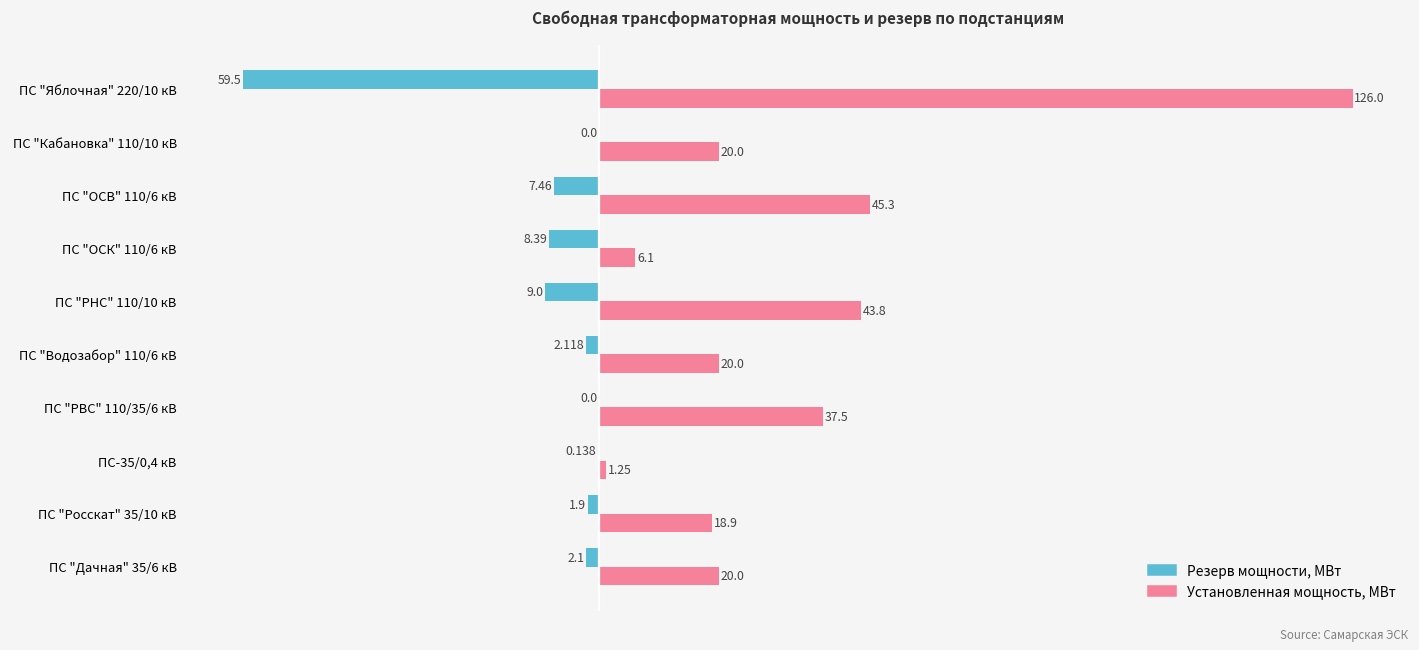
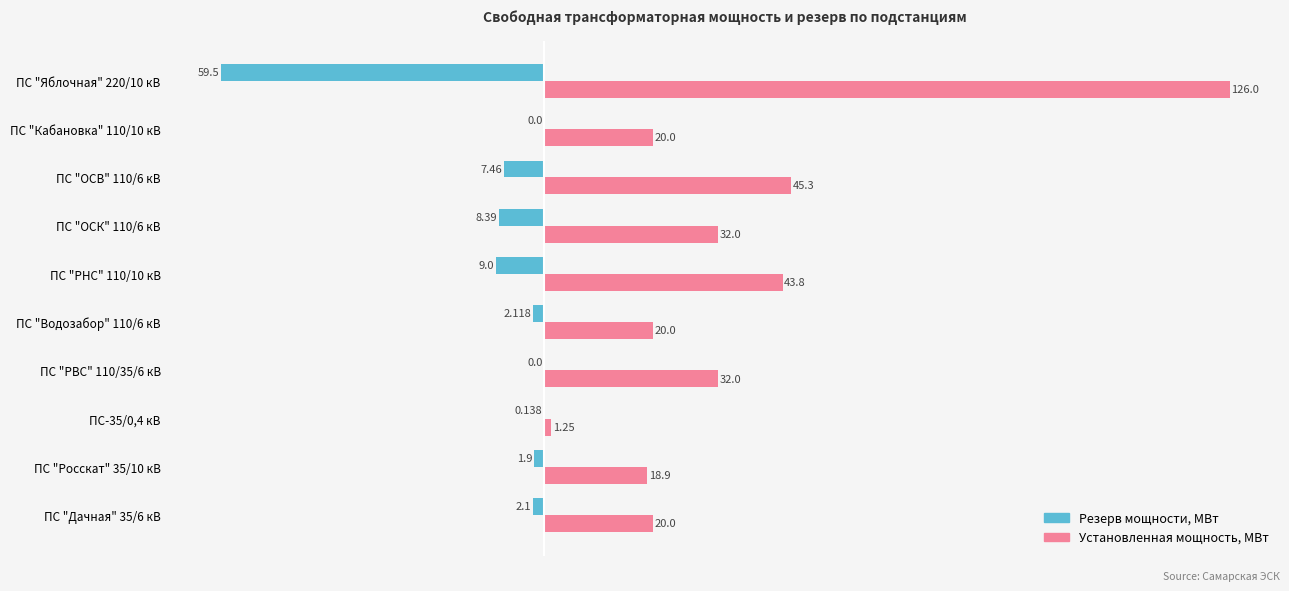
Установленная мощность, МВт, ПС "ОСК" 110/6 кВ: 6.1 -> 32.0
Установленная мощность, МВт, ПС "РВС" 110/35/6 кВ: 37.5 -> 32.0
